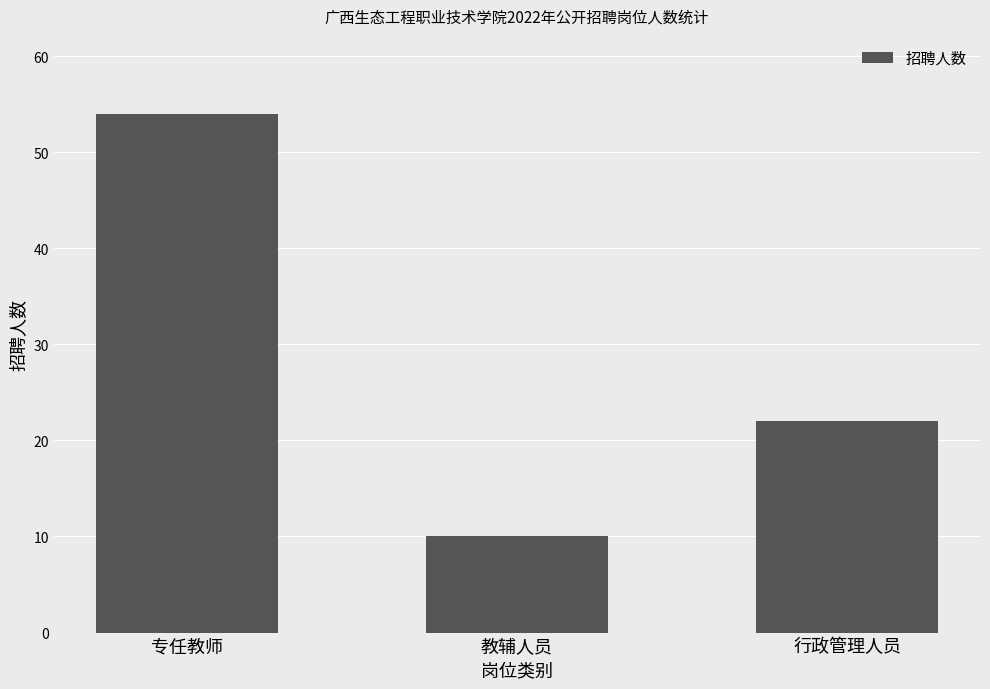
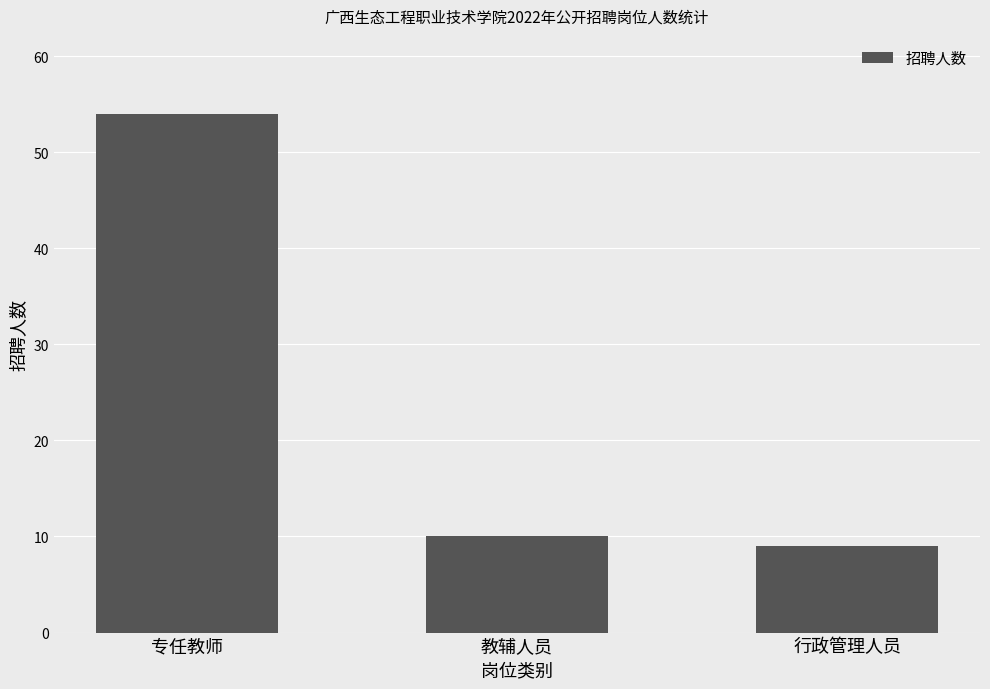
行政管理人员: 22 -> 9
